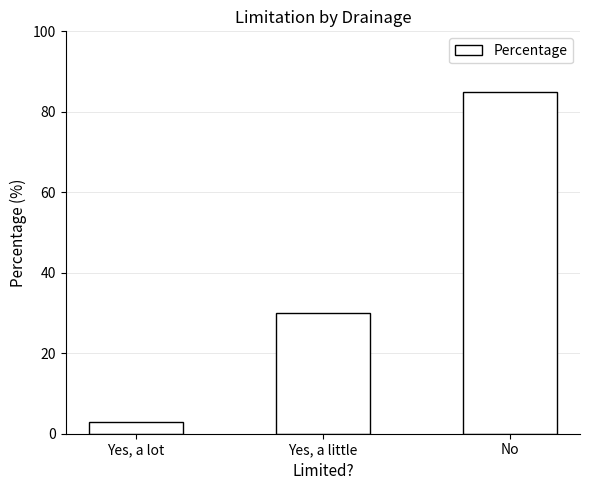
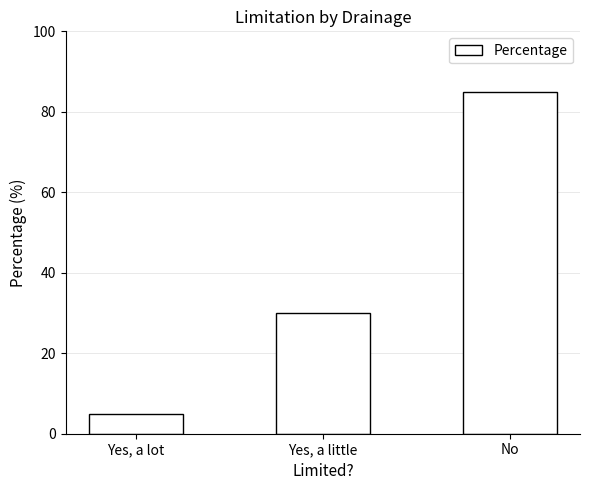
Yes, a lot: 3 -> 5
